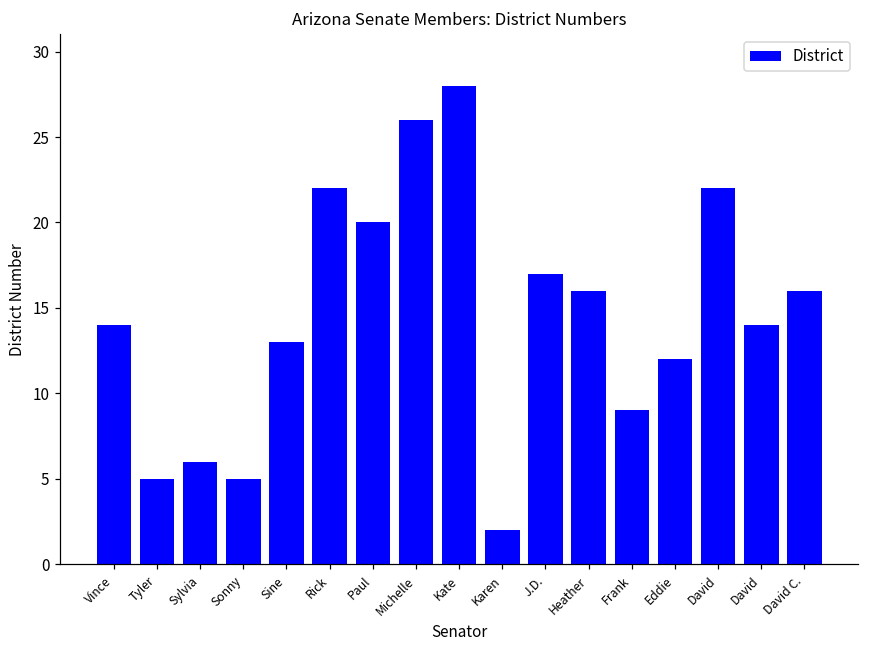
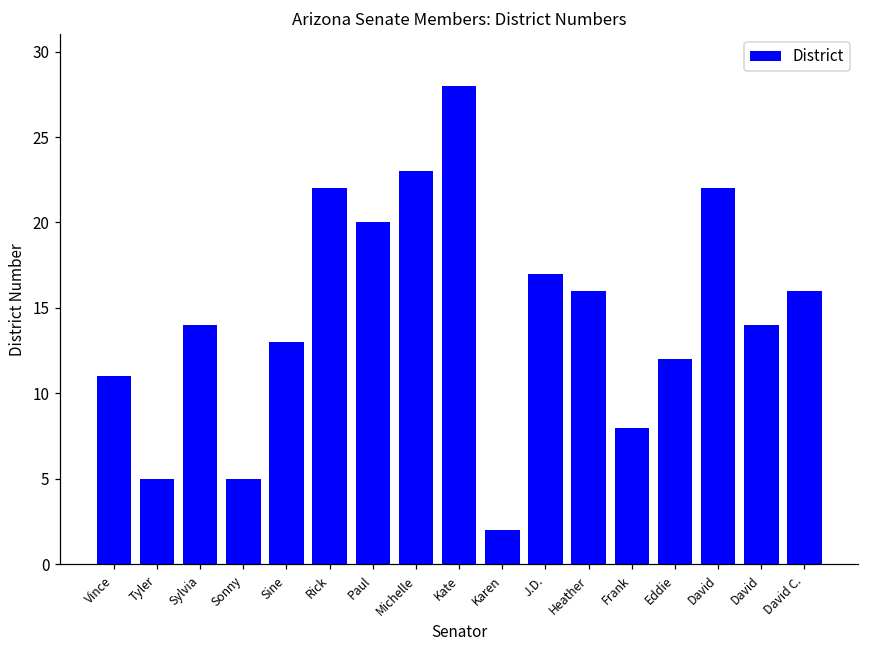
Vince: 14 -> 11
Sylvia: 6 -> 14
Michelle: 26 -> 23
Frank: 9 -> 8
